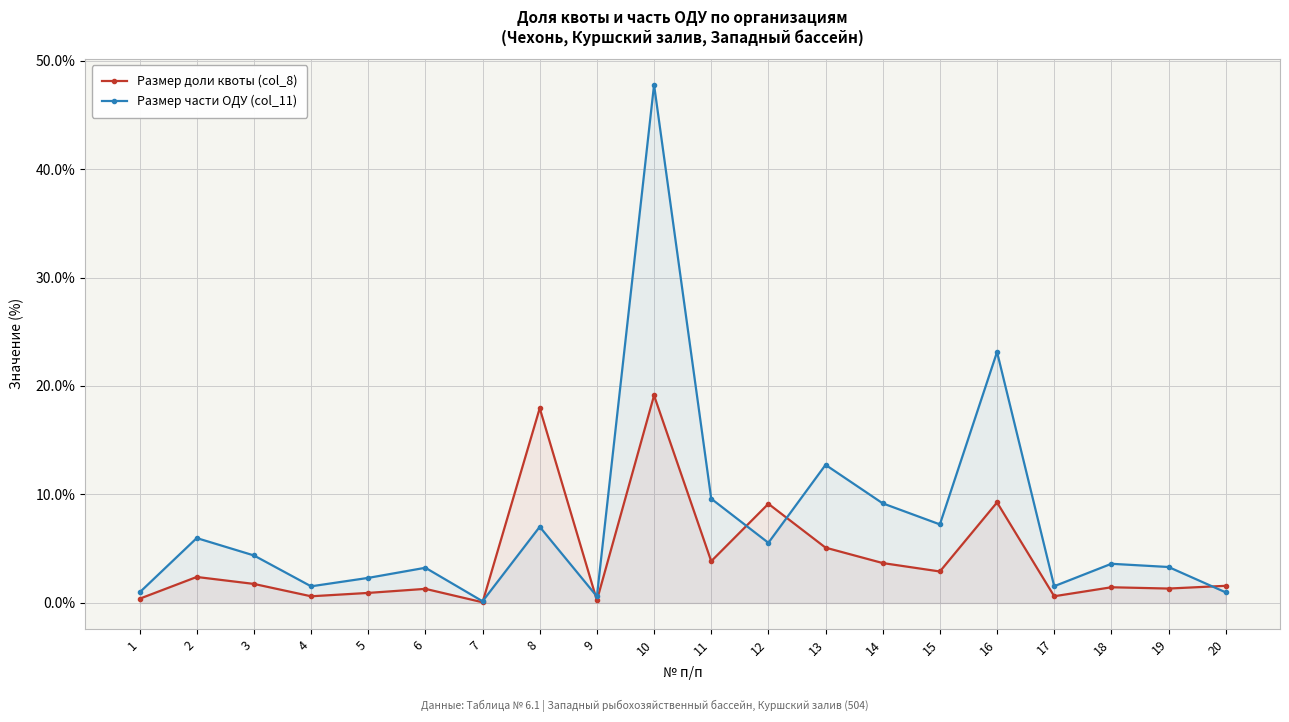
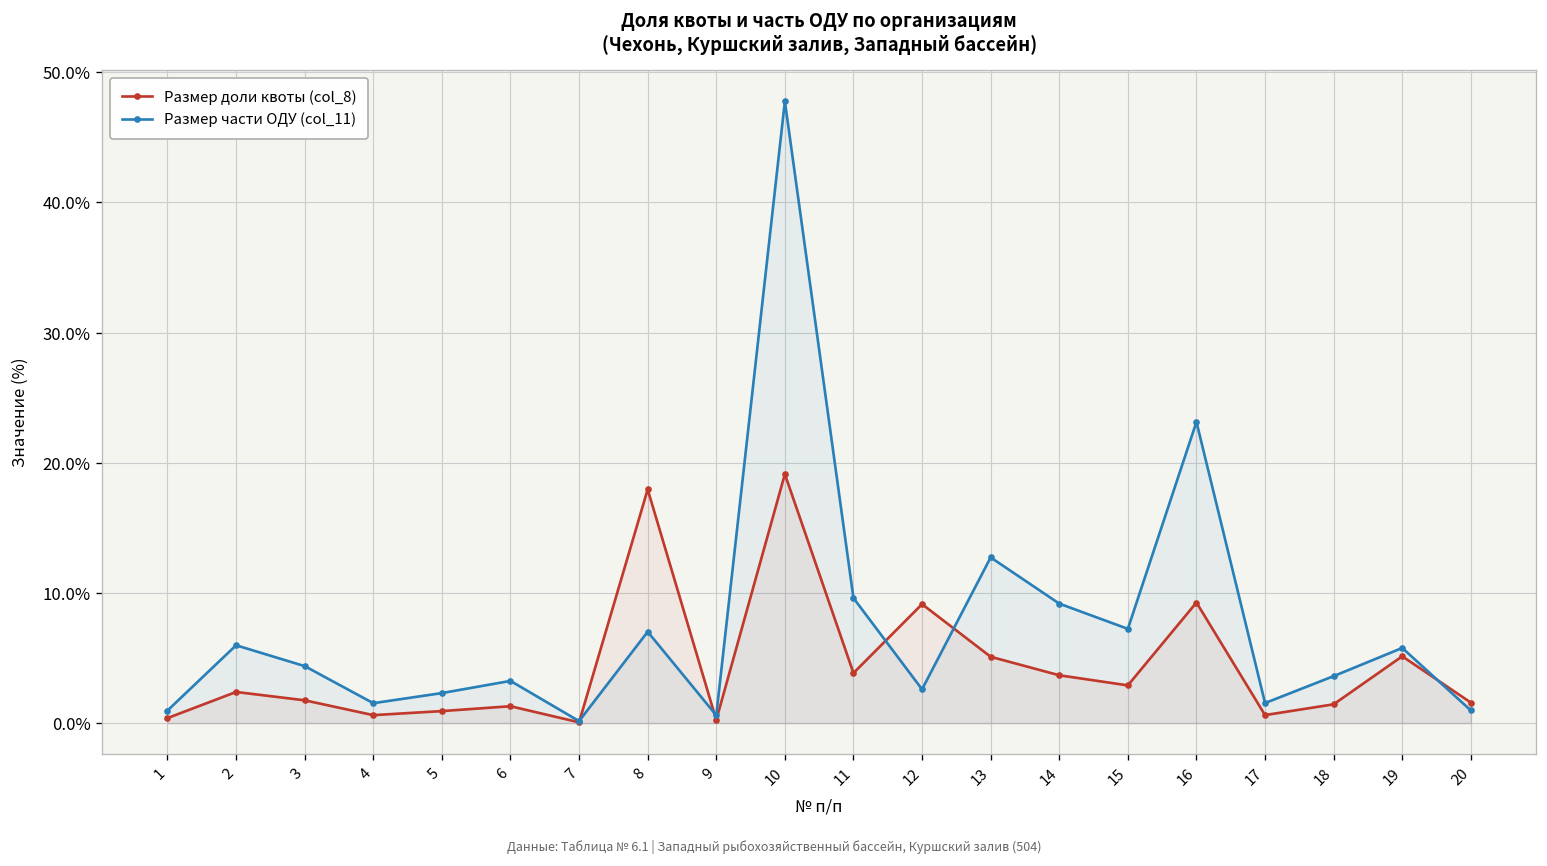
Размер части ОДУ (col_11), 12: 5.5% -> 2.6%
Размер доли квоты (col_8), 19: 1.3% -> 5.1%
Размер части ОДУ (col_11), 19: 3.3% -> 5.8%
